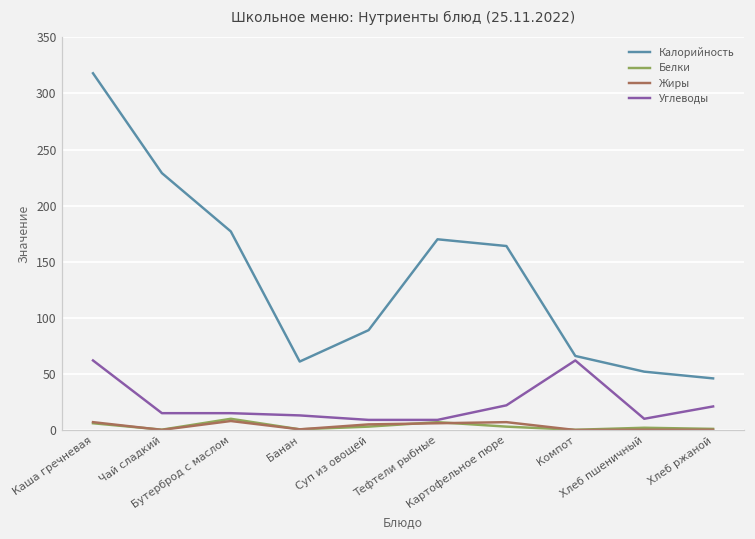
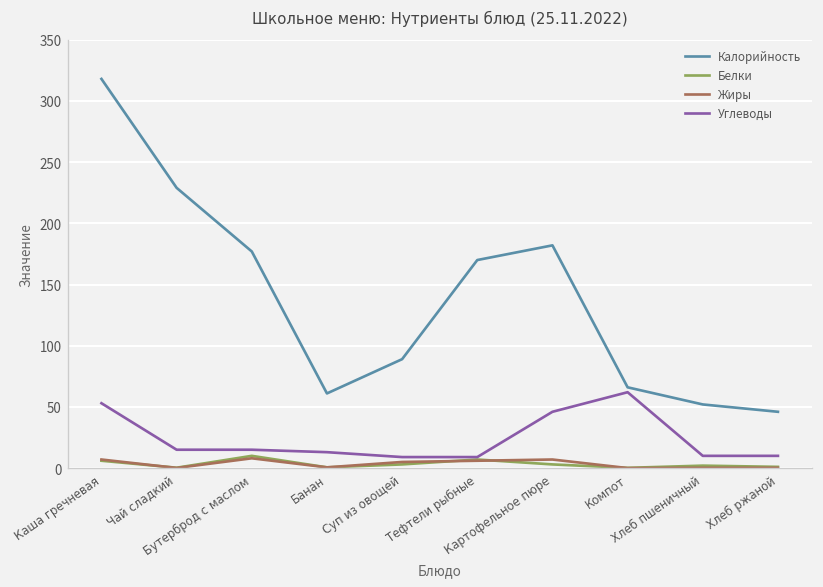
Углеводы, Каша гречневая: 62 -> 53
Калорийность, Картофельное пюре: 164 -> 182
Углеводы, Картофельное пюре: 22 -> 46
Углеводы, Хлеб ржаной: 21 -> 10
